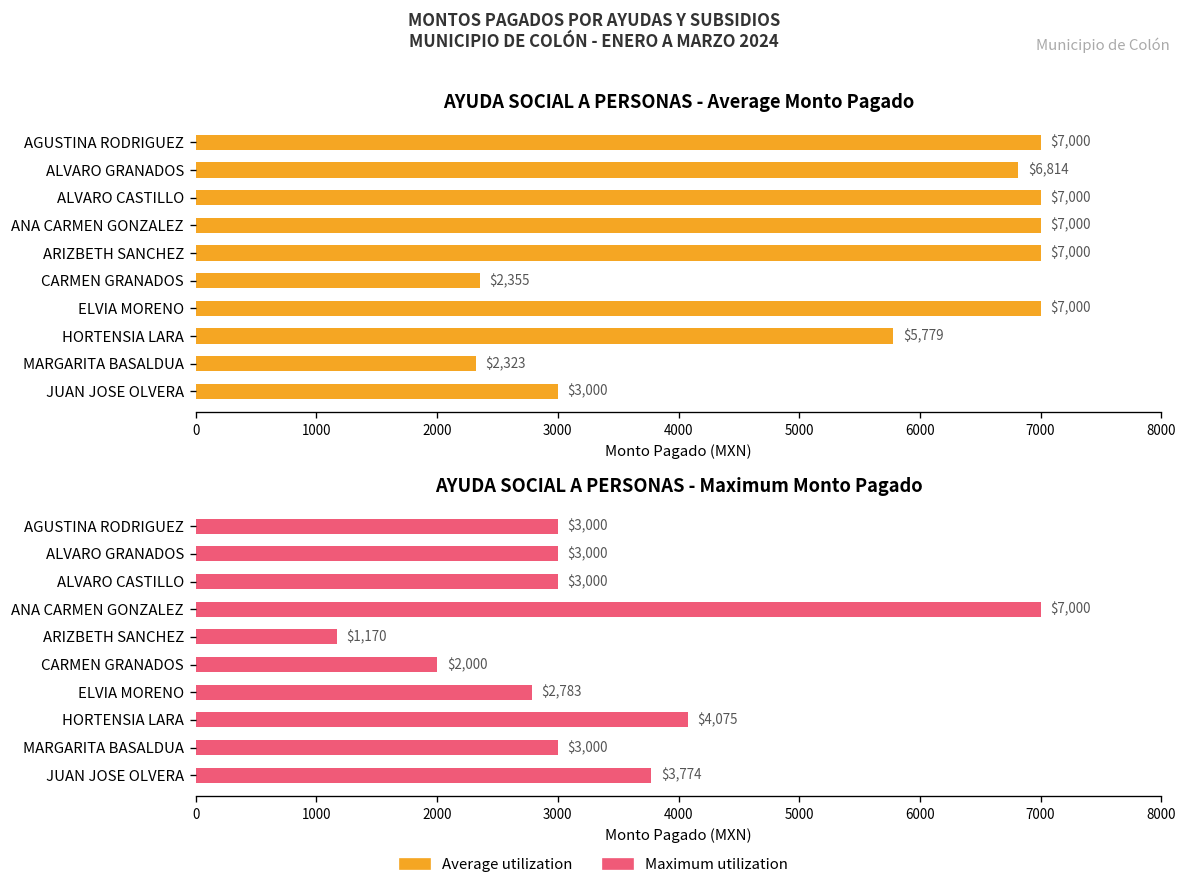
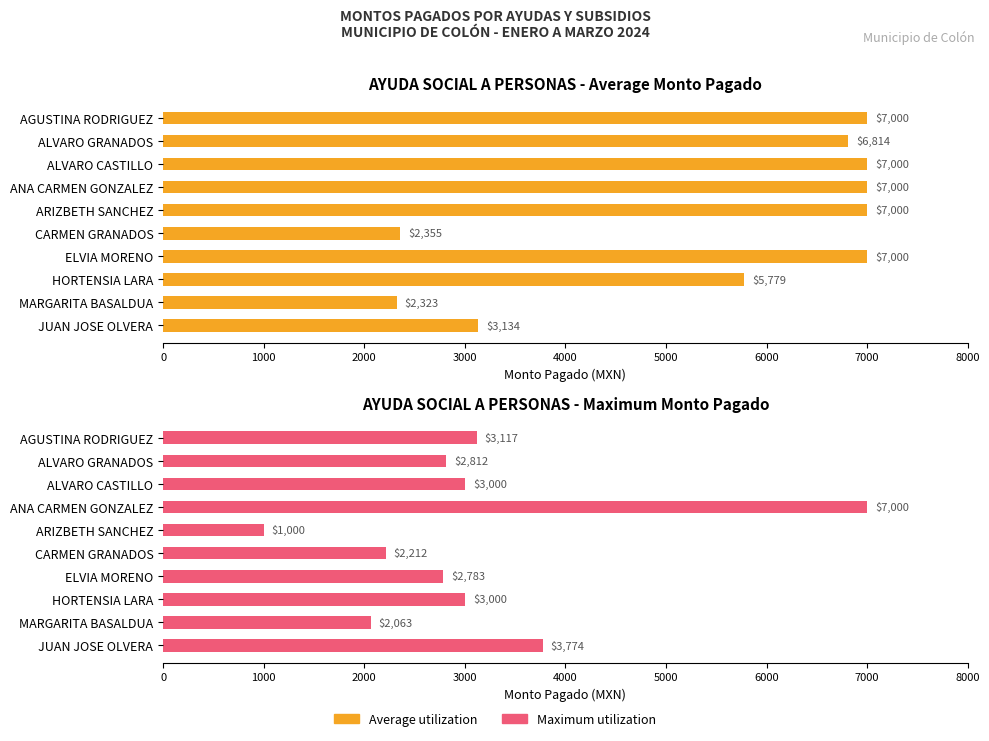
AYUDA SOCIAL A PERSONAS - Average Monto Pagado, JUAN JOSE OLVERA: $3,000 -> $3,134
AYUDA SOCIAL A PERSONAS - Maximum Monto Pagado, AGUSTINA RODRIGUEZ: $3,000 -> $3,117
AYUDA SOCIAL A PERSONAS - Maximum Monto Pagado, ALVARO GRANADOS: $3,000 -> $2,812
AYUDA SOCIAL A PERSONAS - Maximum Monto Pagado, ARIZBETH SANCHEZ: $1,170 -> $1,000
AYUDA SOCIAL A PERSONAS - Maximum Monto Pagado, CARMEN GRANADOS: $2,000 -> $2,212
AYUDA SOCIAL A PERSONAS - Maximum Monto Pagado, HORTENSIA LARA: $4,075 -> $3,000
AYUDA SOCIAL A PERSONAS - Maximum Monto Pagado, MARGARITA BASALDUA: $3,000 -> $2,063
